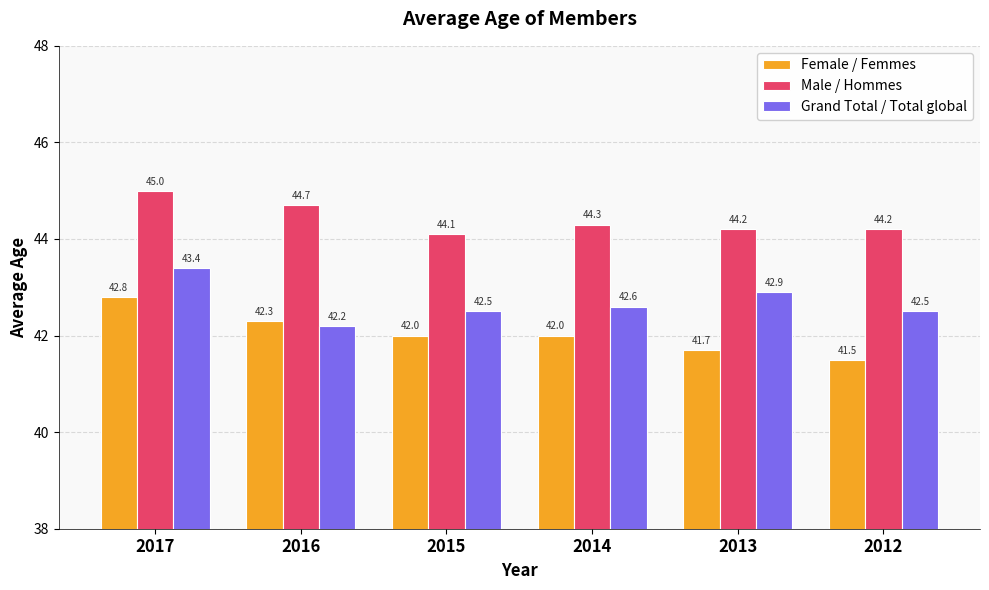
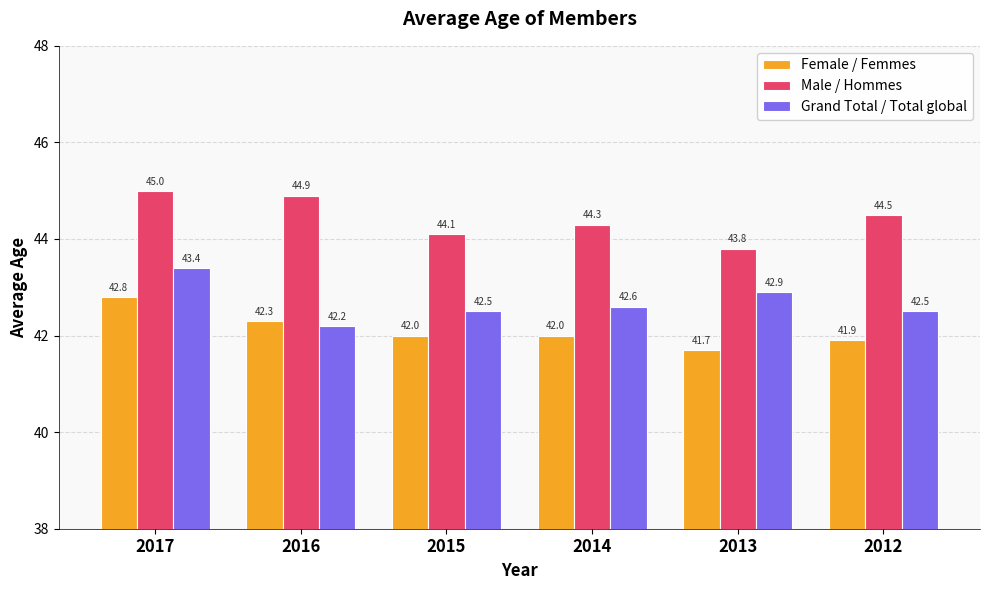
Male / Hommes, 2016: 44.7 -> 44.9
Male / Hommes, 2013: 44.2 -> 43.8
Female / Femmes, 2012: 41.5 -> 41.9
Male / Hommes, 2012: 44.2 -> 44.5
